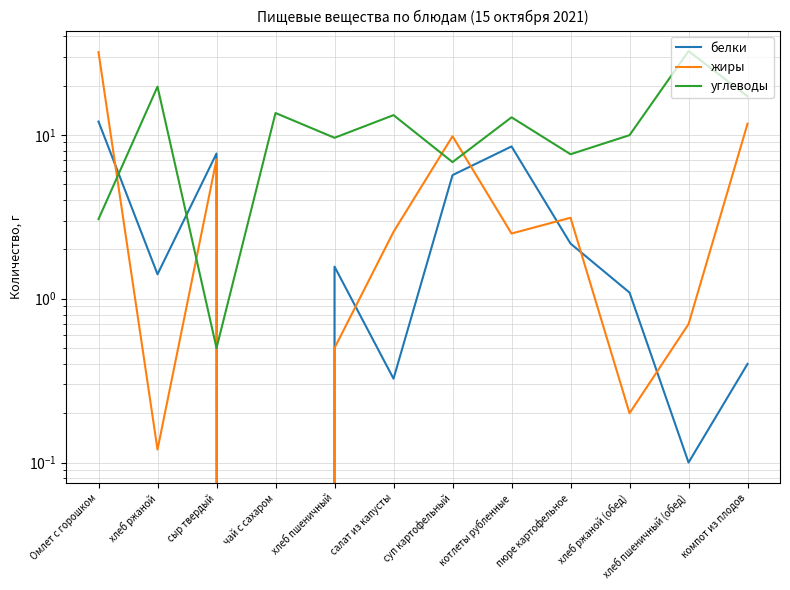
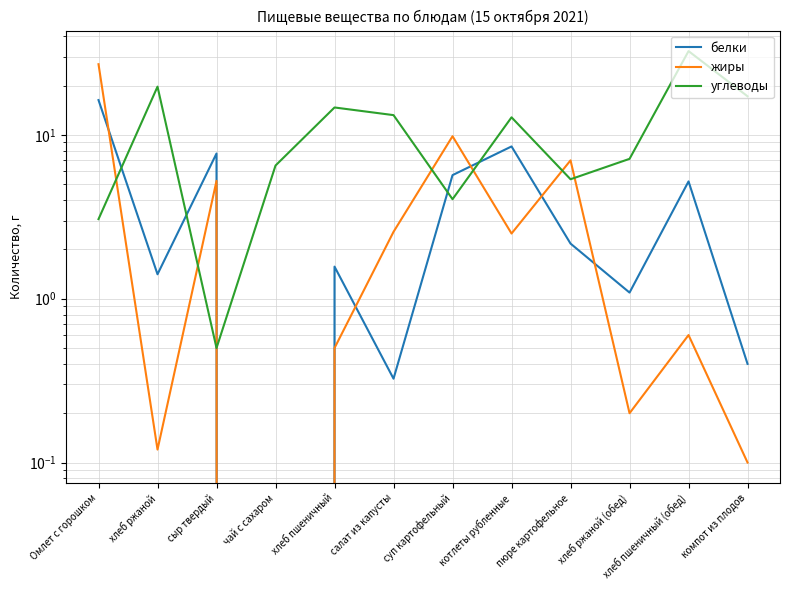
белки, Омлет с горошком: 12 -> 16
жиры, Омлет с горошком: 32 -> 27
жиры, сыр твердый: 7.1 -> 5.2
углеводы, чай с сахаром: 14 -> 6.5
углеводы, хлеб пшеничный: 10 -> 15
углеводы, суп картофельный: 6.8 -> 4.1
жиры, пюре картофельное: 3.1 -> 7.0
углеводы, пюре картофельное: 8 -> 5.4
углеводы, хлеб ржаной (обед): 10 -> 7
белки, хлеб пшеничный (обед): 0.1 -> 5.2
жиры, хлеб пшеничный (обед): 0.7 -> 0.6
жиры, компот из плодов: 12 -> 0.1
